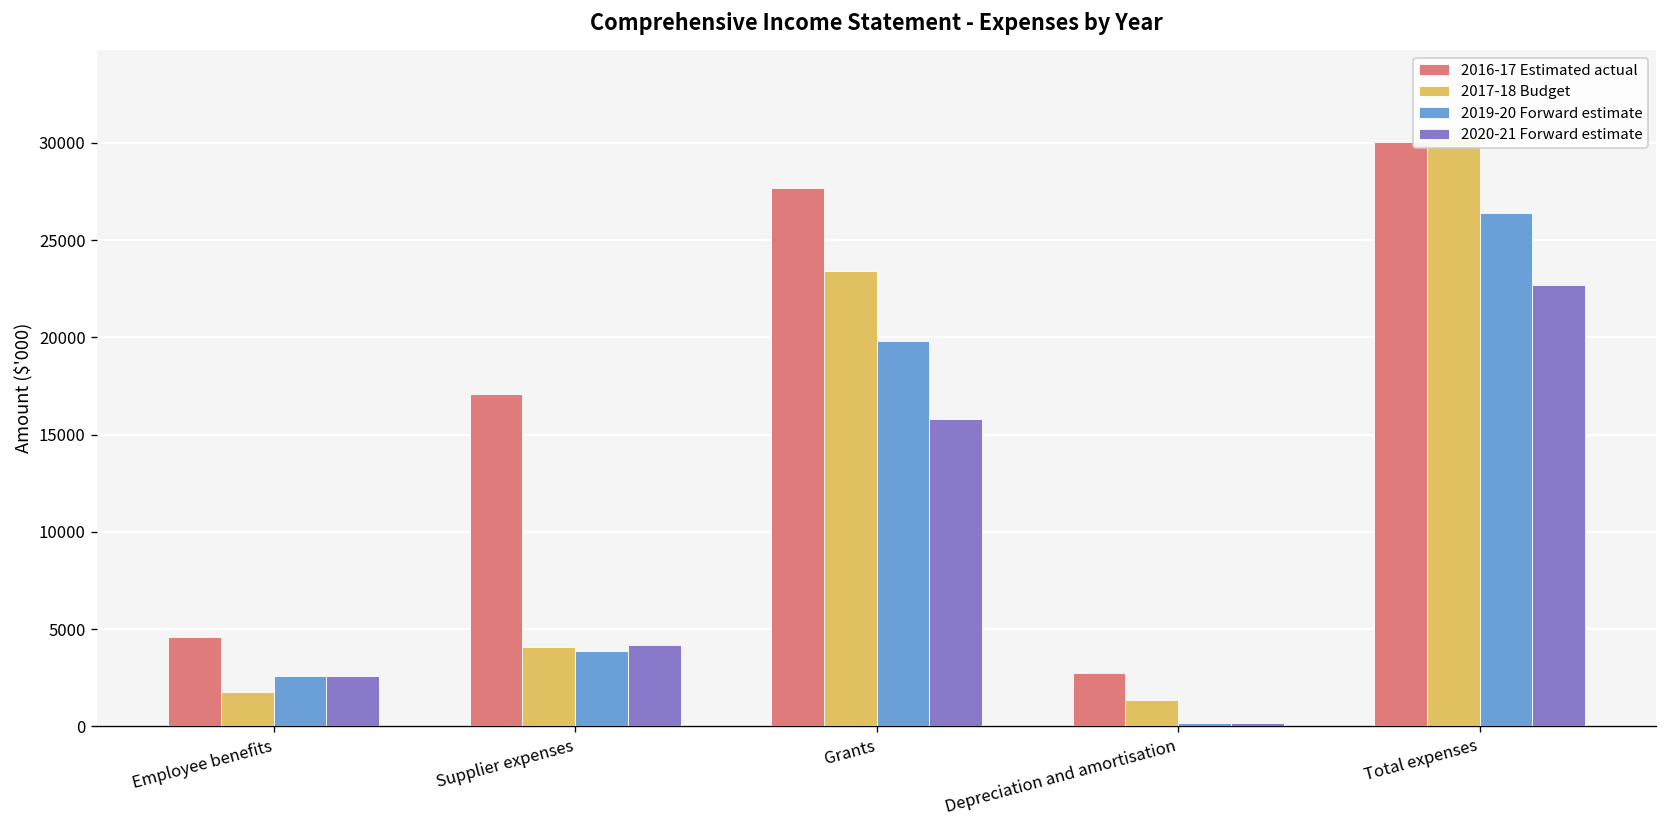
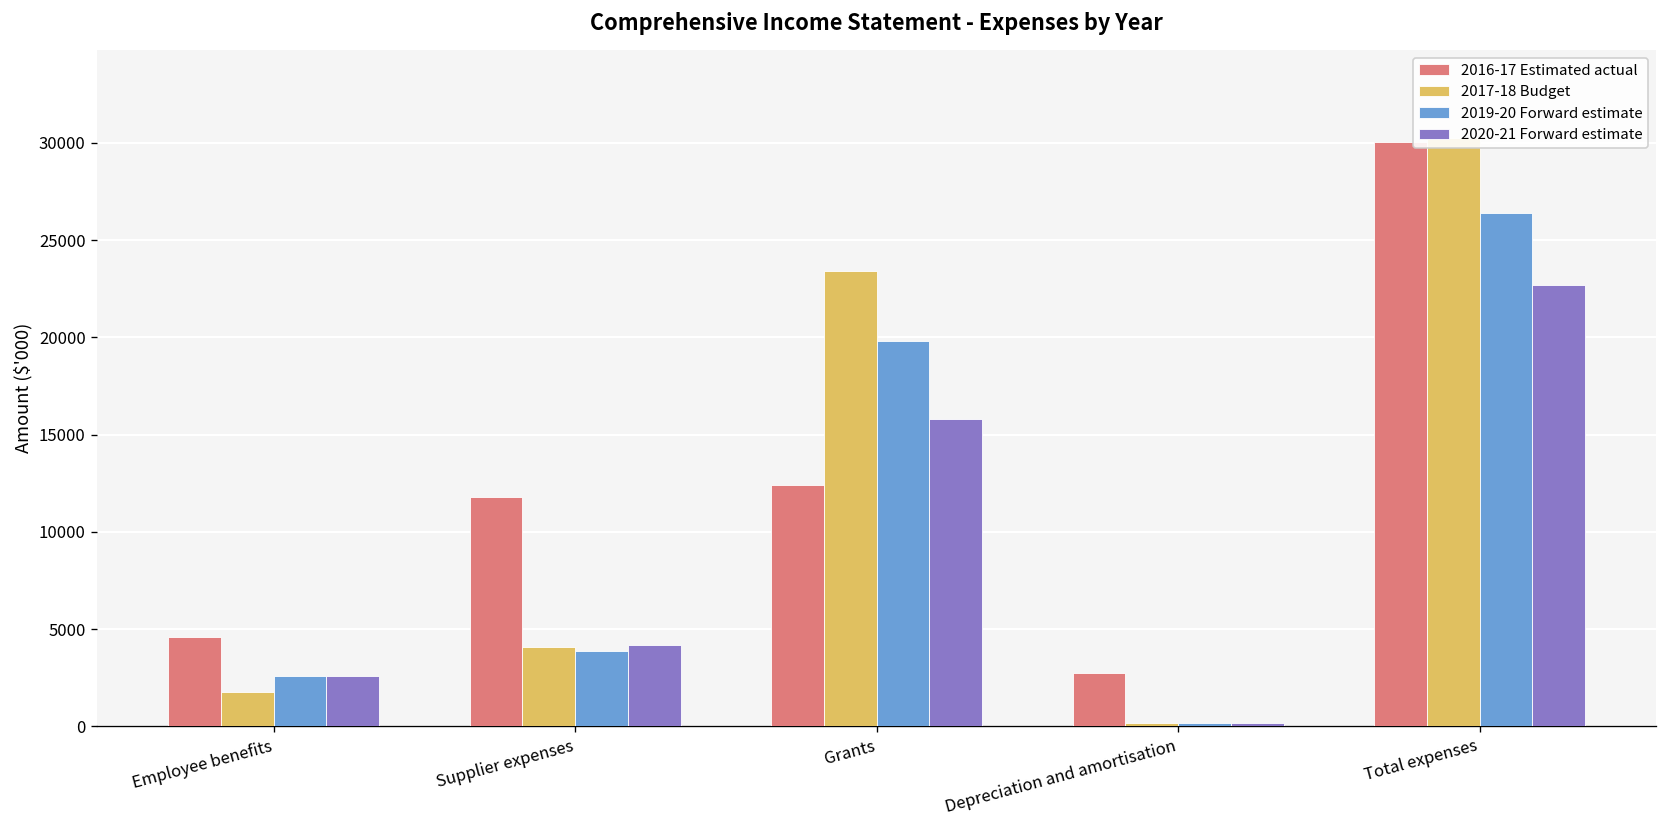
2016-17 Estimated actual, Supplier expenses: 17100 -> 11800
2016-17 Estimated actual, Grants: 27700 -> 12400
2017-18 Budget, Depreciation and amortisation: 1300 -> 200
